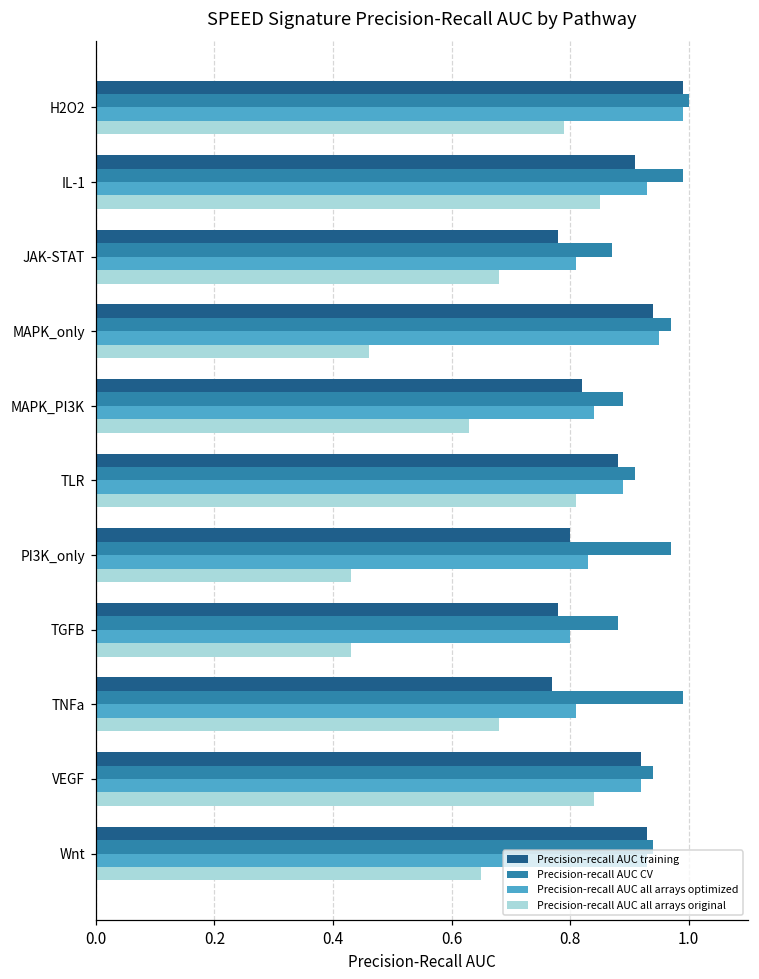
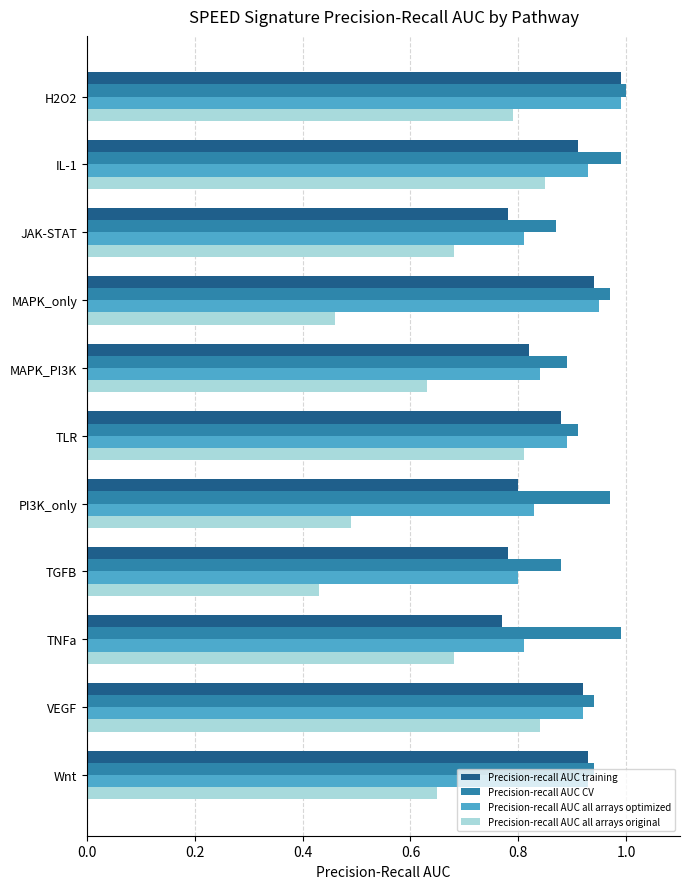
Precision-recall AUC all arrays original, PI3K_only: 0.43 -> 0.49
